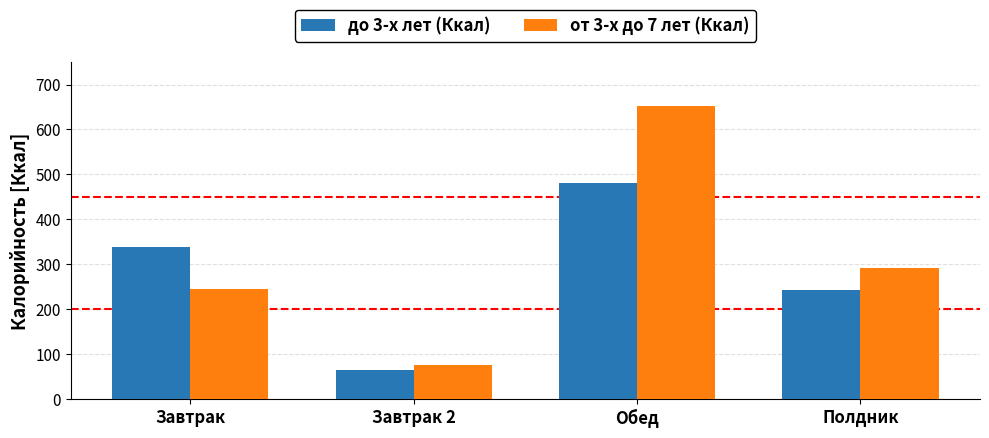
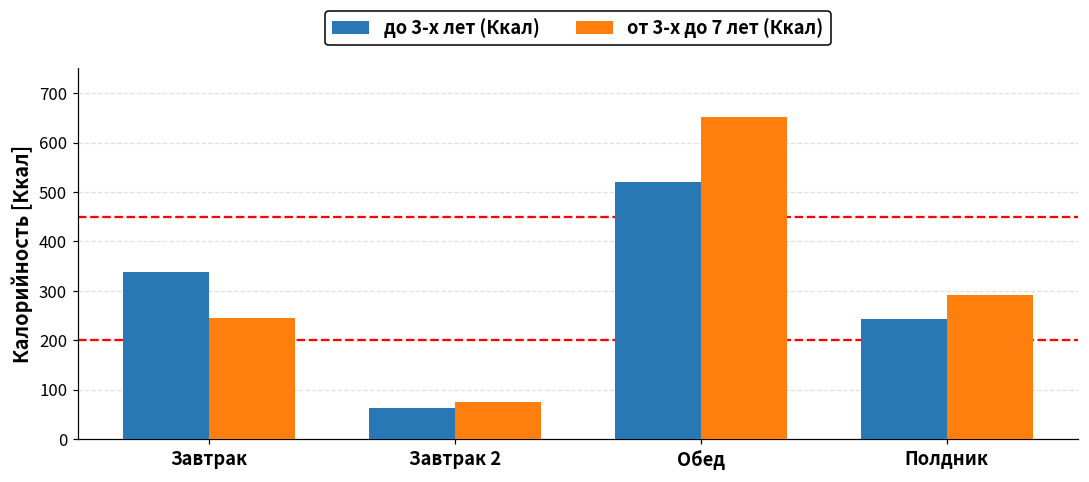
до 3-х лет (Ккал), Обед: 480 -> 520
